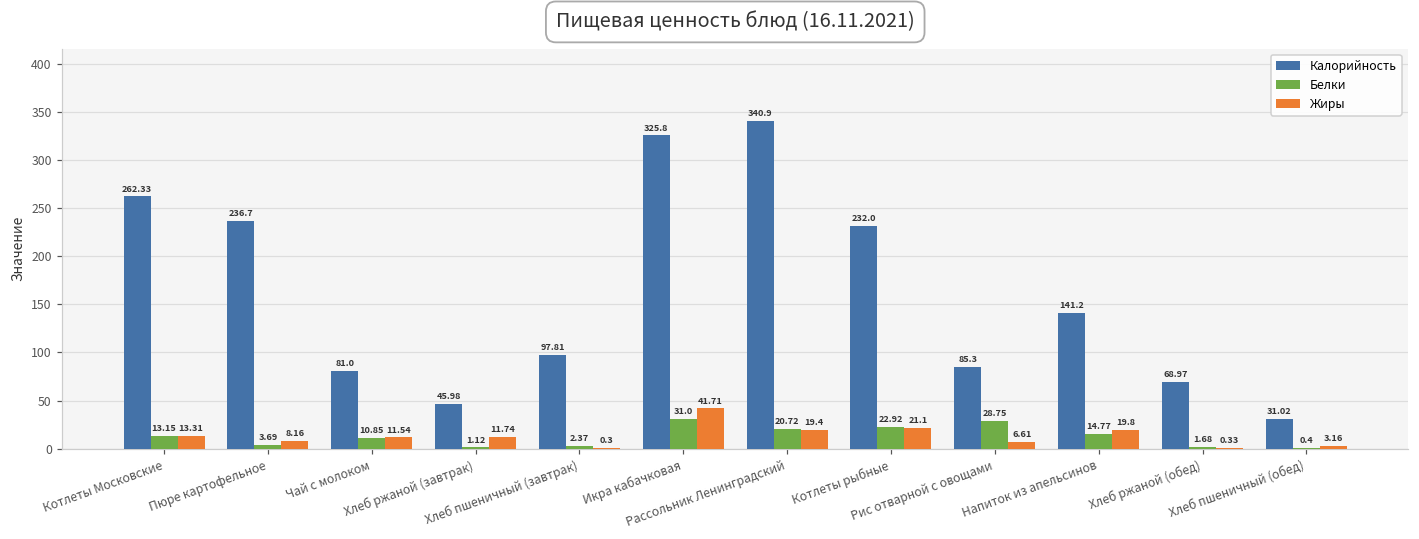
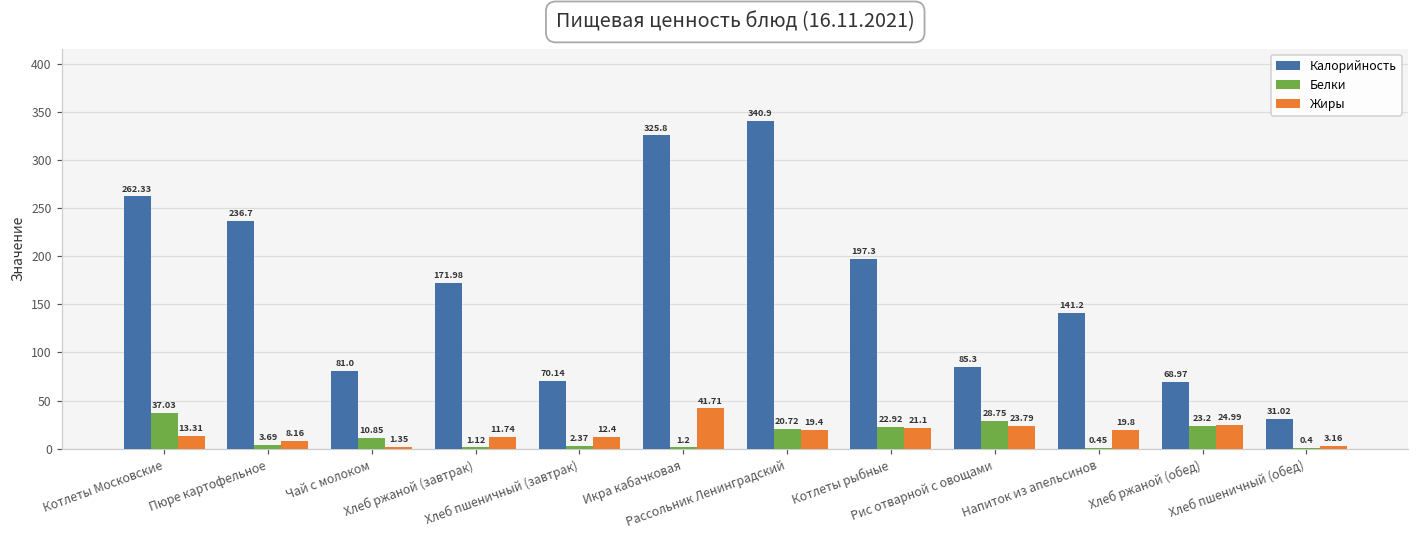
Белки, Котлеты Московские: 13.15 -> 37.03
Жиры, Чай с молоком: 11.54 -> 1.35
Калорийность, Хлеб ржаной (завтрак): 45.98 -> 171.98
Калорийность, Хлеб пшеничный (завтрак): 97.81 -> 70.14
Жиры, Хлеб пшеничный (завтрак): 0.3 -> 12.4
Белки, Икра кабачковая: 31.0 -> 1.2
Калорийность, Котлеты рыбные: 232.0 -> 197.3
Жиры, Рис отварной с овощами: 6.61 -> 23.79
Белки, Напиток из апельсинов: 14.77 -> 0.45
Белки, Хлеб ржаной (обед): 1.68 -> 23.2
Жиры, Хлеб ржаной (обед): 0.33 -> 24.99
